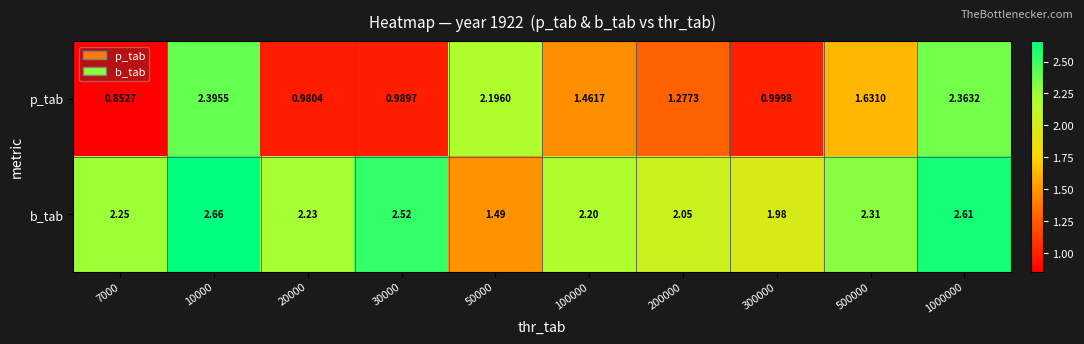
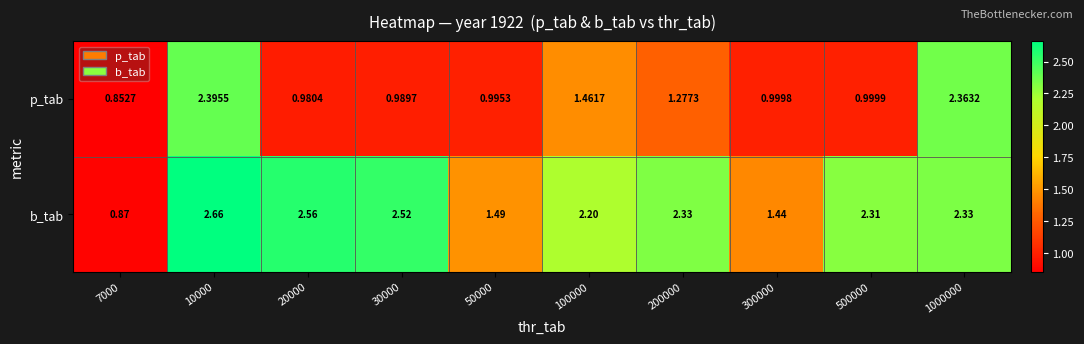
p_tab, 50000: 2.1960 -> 0.9953
p_tab, 500000: 1.6310 -> 0.9999
b_tab, 7000: 2.25 -> 0.87
b_tab, 20000: 2.23 -> 2.56
b_tab, 200000: 2.05 -> 2.33
b_tab, 300000: 1.98 -> 1.44
b_tab, 1000000: 2.61 -> 2.33
